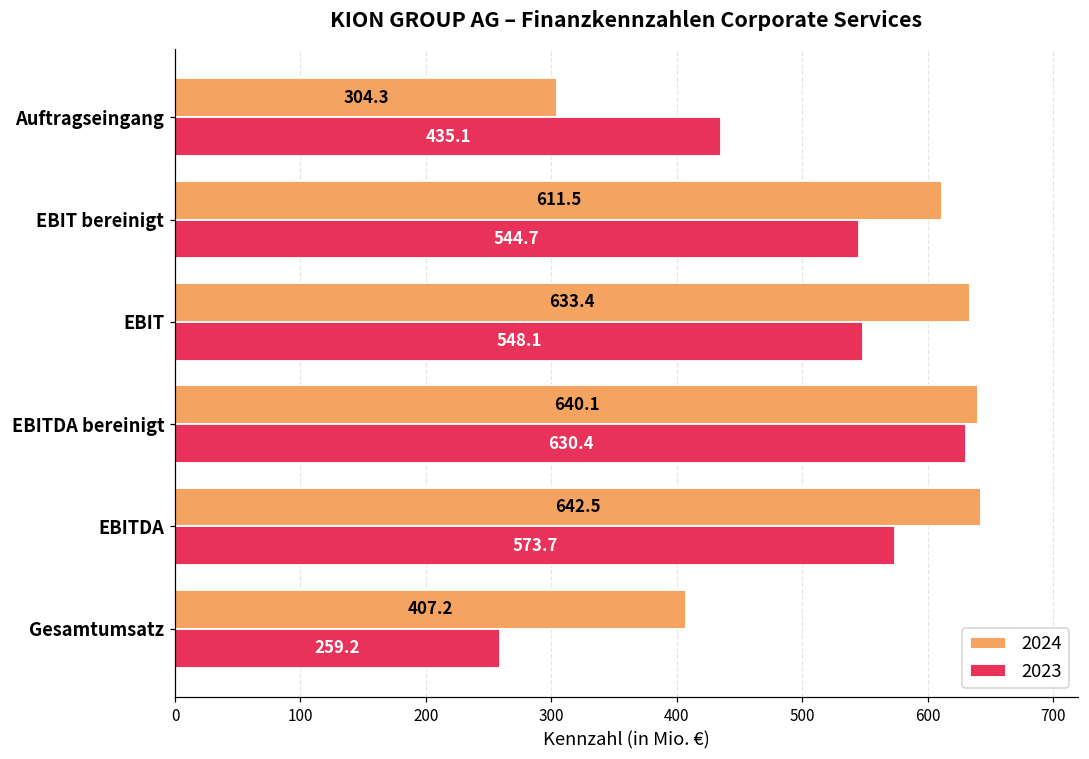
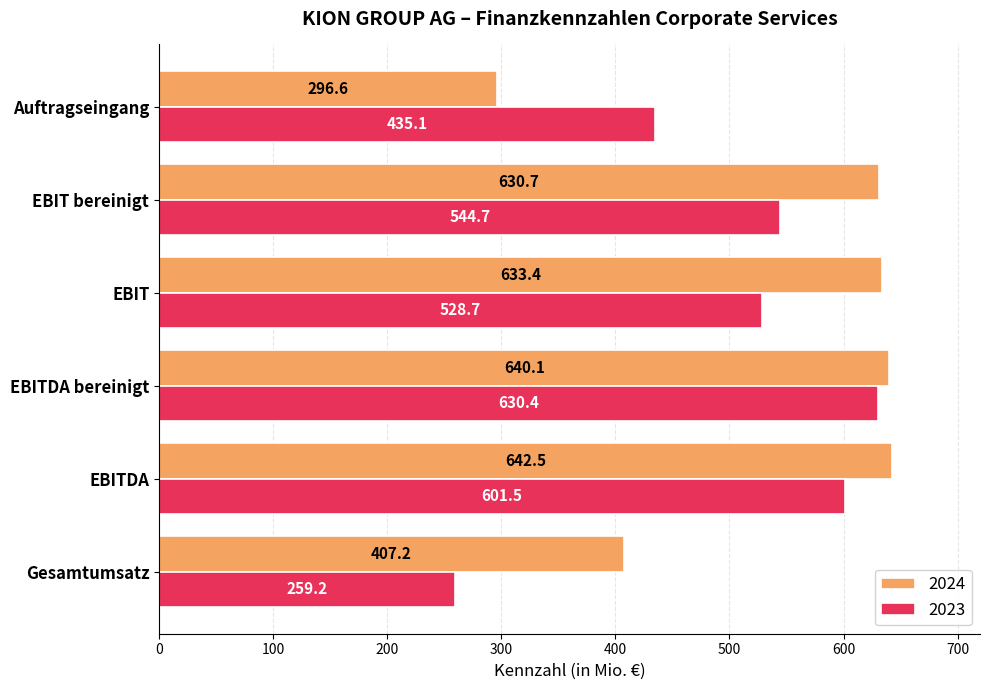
2024, Auftragseingang: 304.3 -> 296.6
2024, EBIT bereinigt: 611.5 -> 630.7
2023, EBIT: 548.1 -> 528.7
2023, EBITDA: 573.7 -> 601.5
